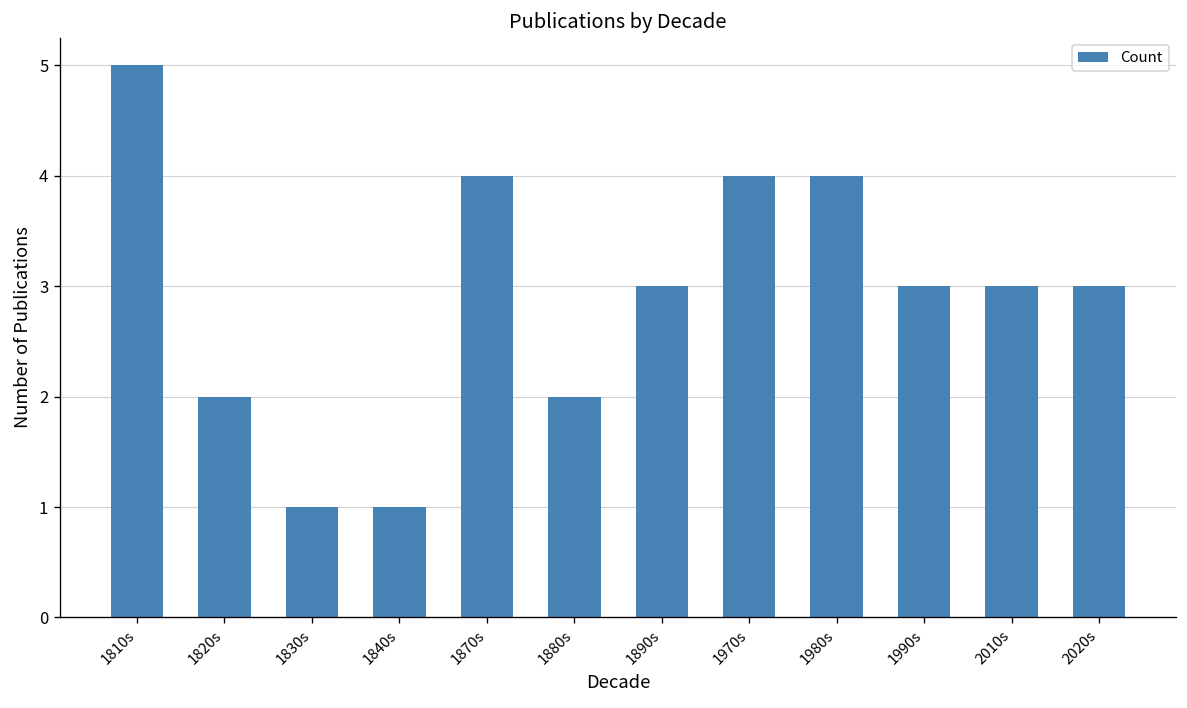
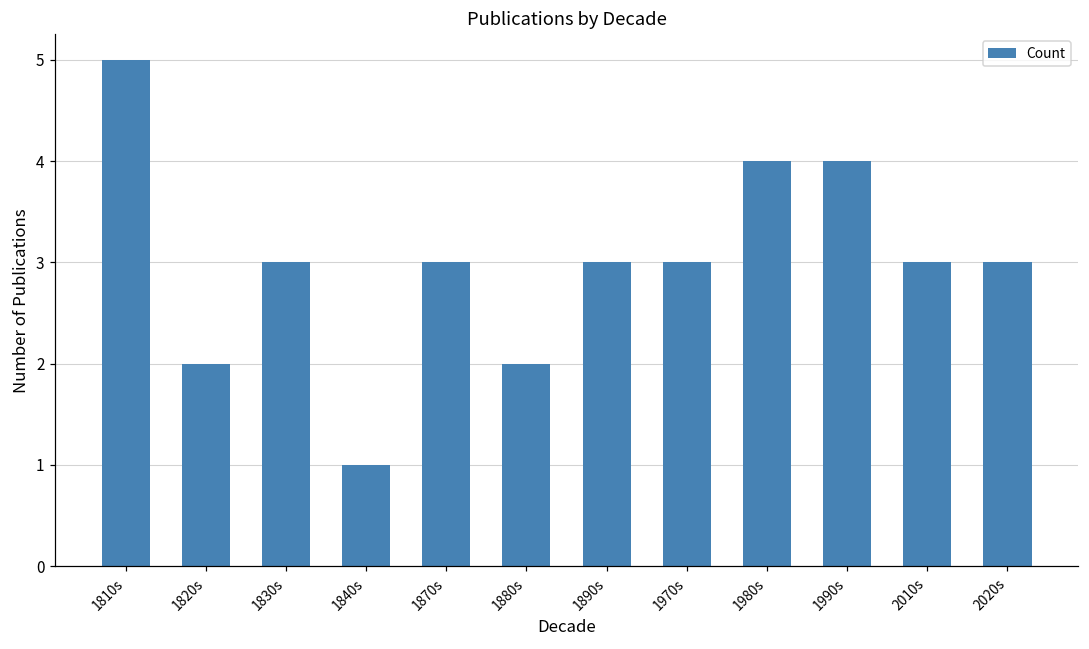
1830s: 1 -> 3
1870s: 4 -> 3
1970s: 4 -> 3
1990s: 3 -> 4
